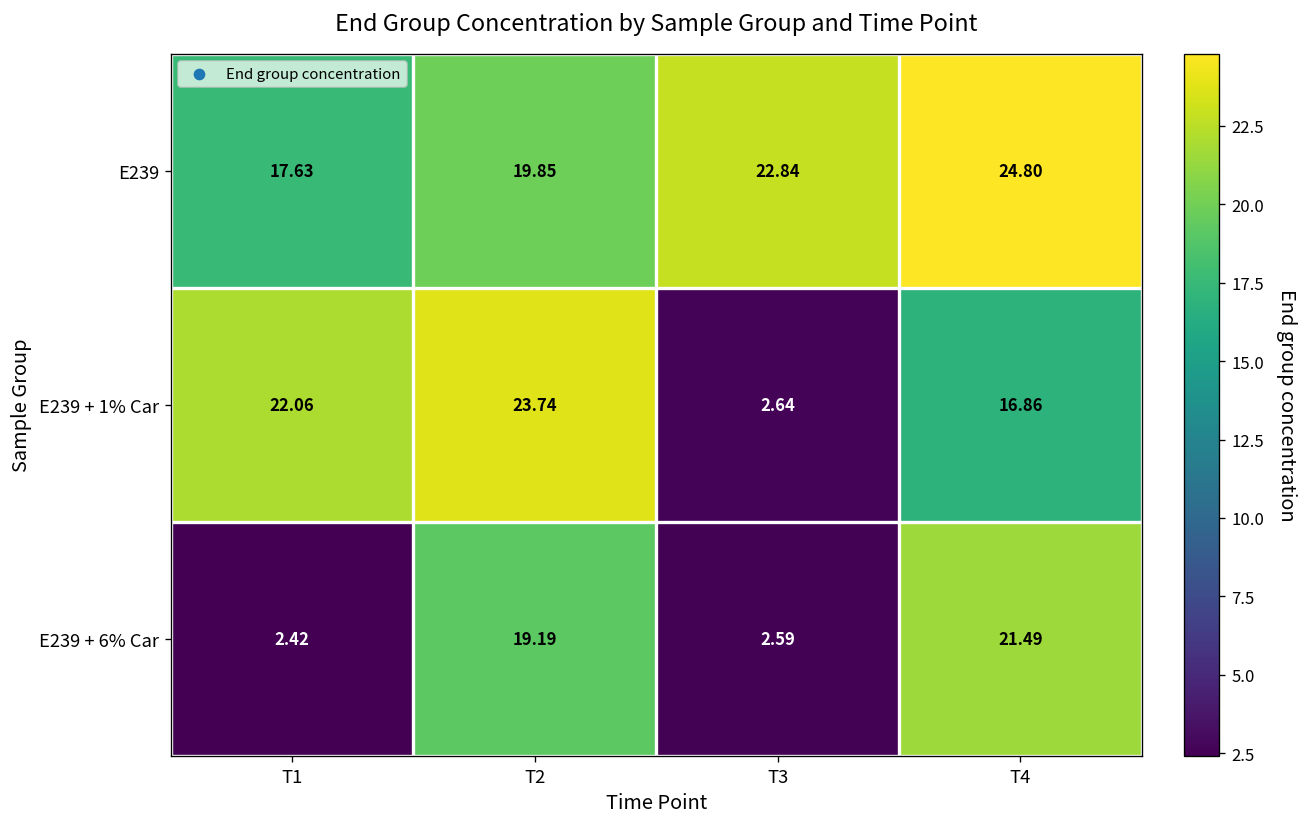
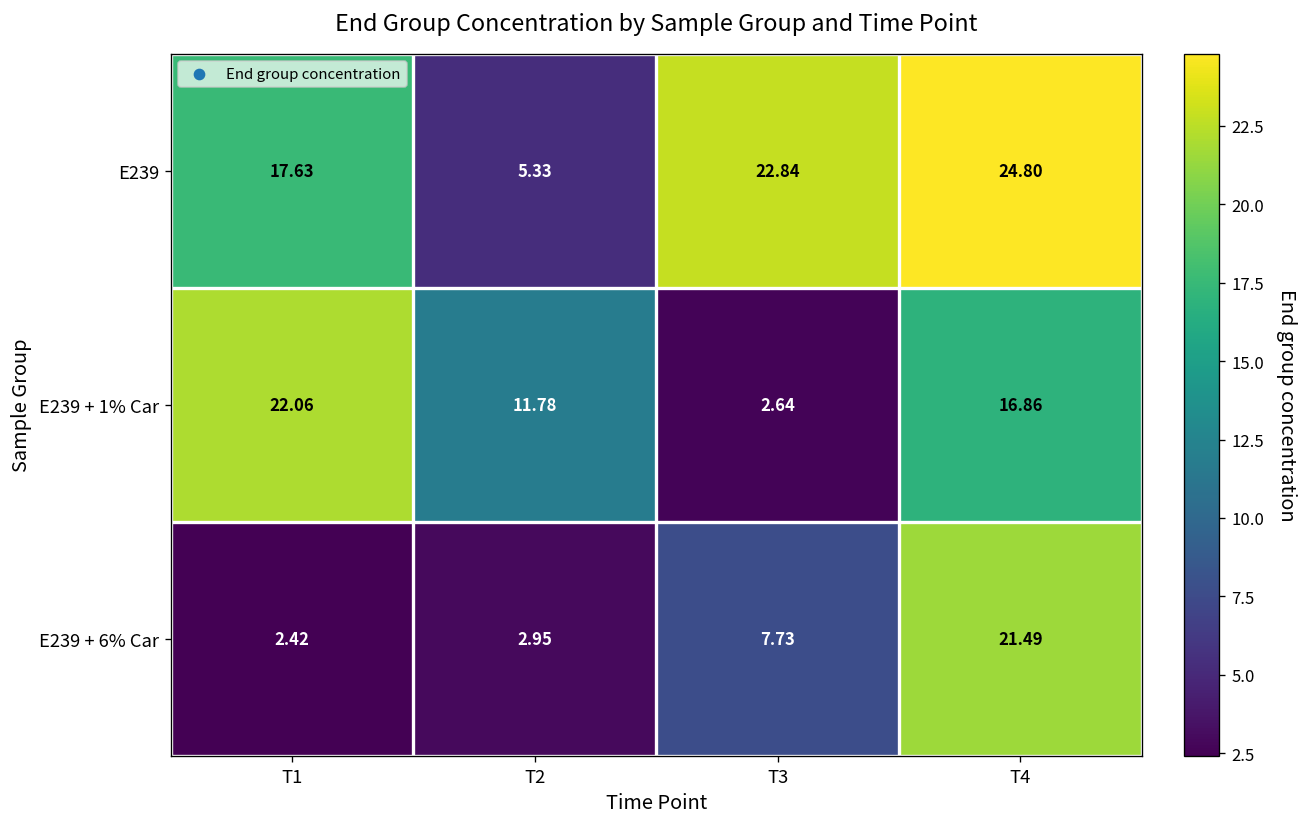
E239, T2: 19.85 -> 5.33
E239 + 1% Car, T2: 23.74 -> 11.78
E239 + 6% Car, T2: 19.19 -> 2.95
E239 + 6% Car, T3: 2.59 -> 7.73
